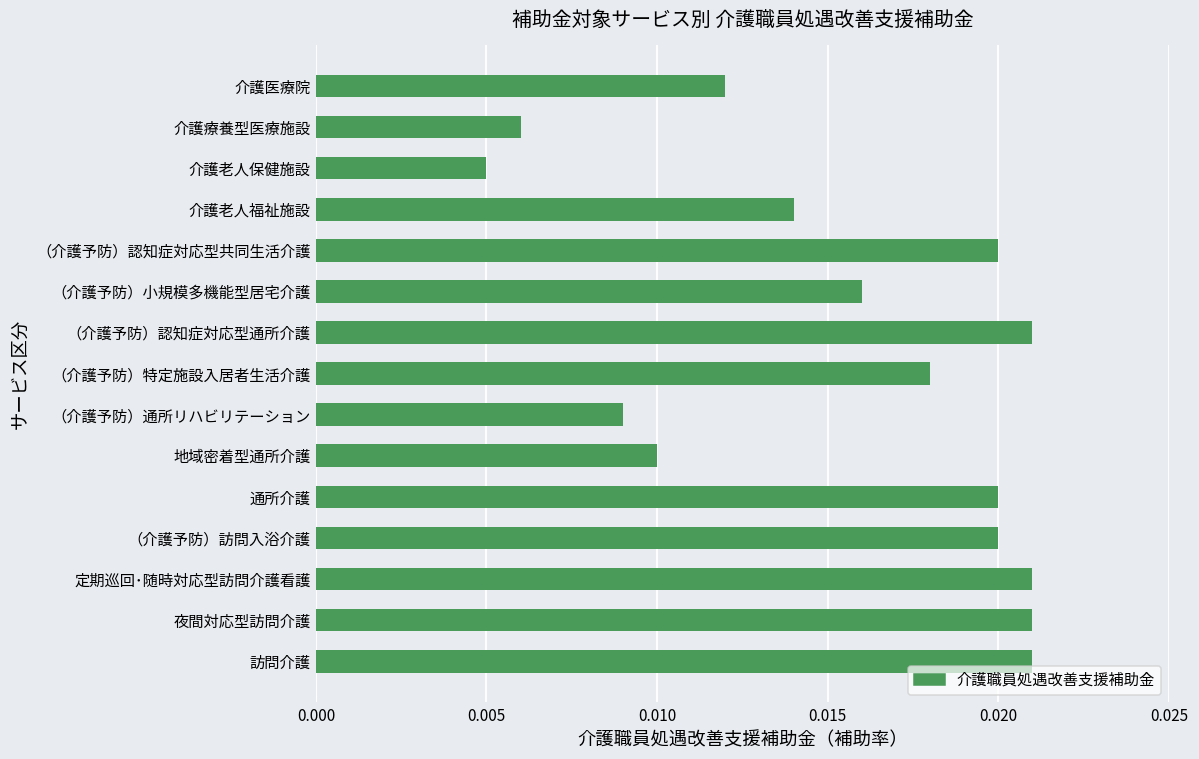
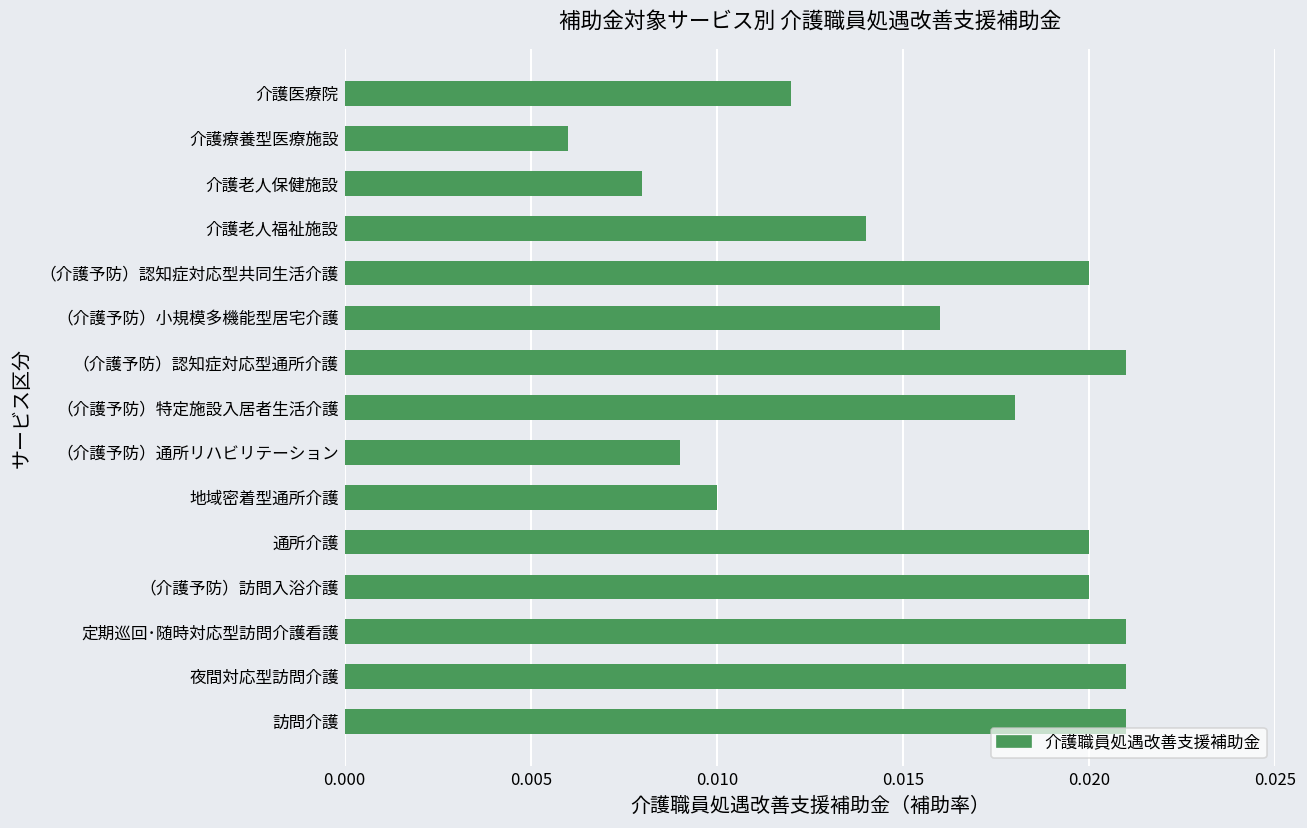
介護老人保健施設: 0.005 -> 0.008
